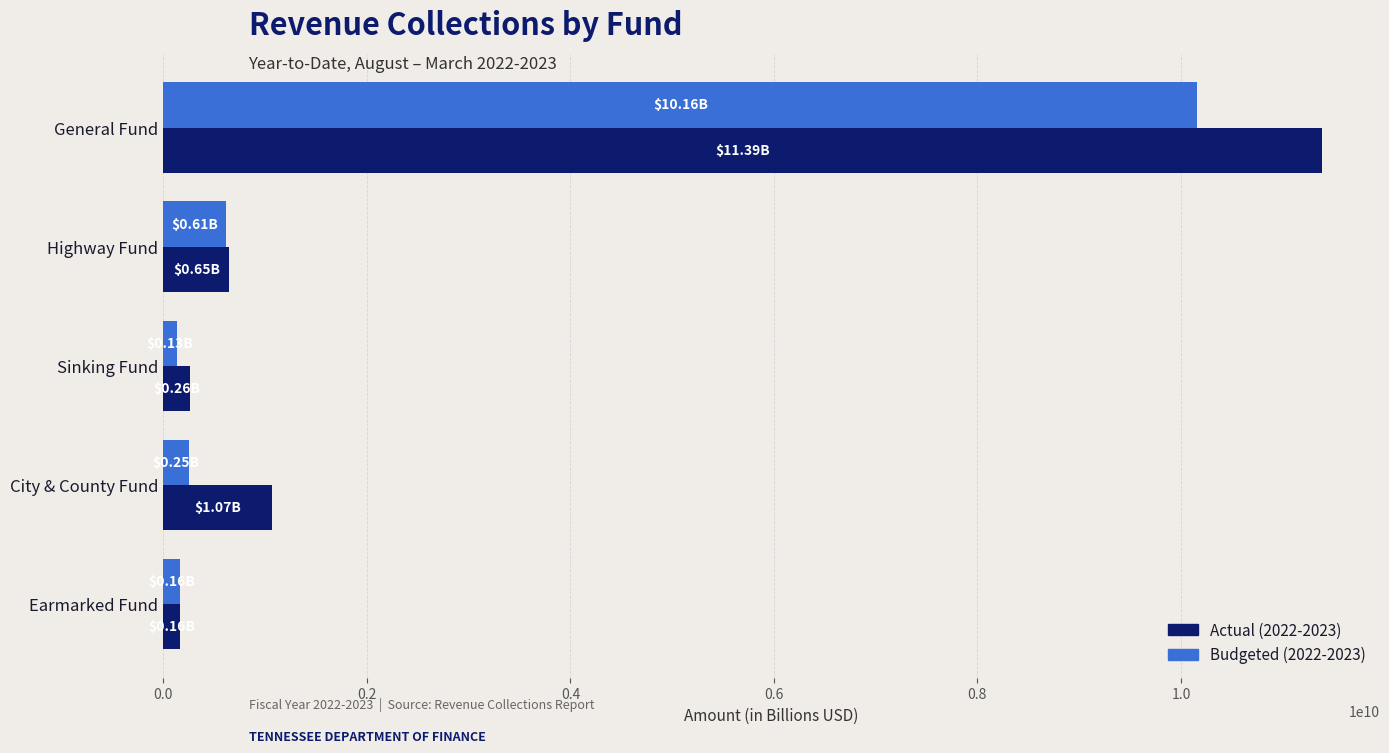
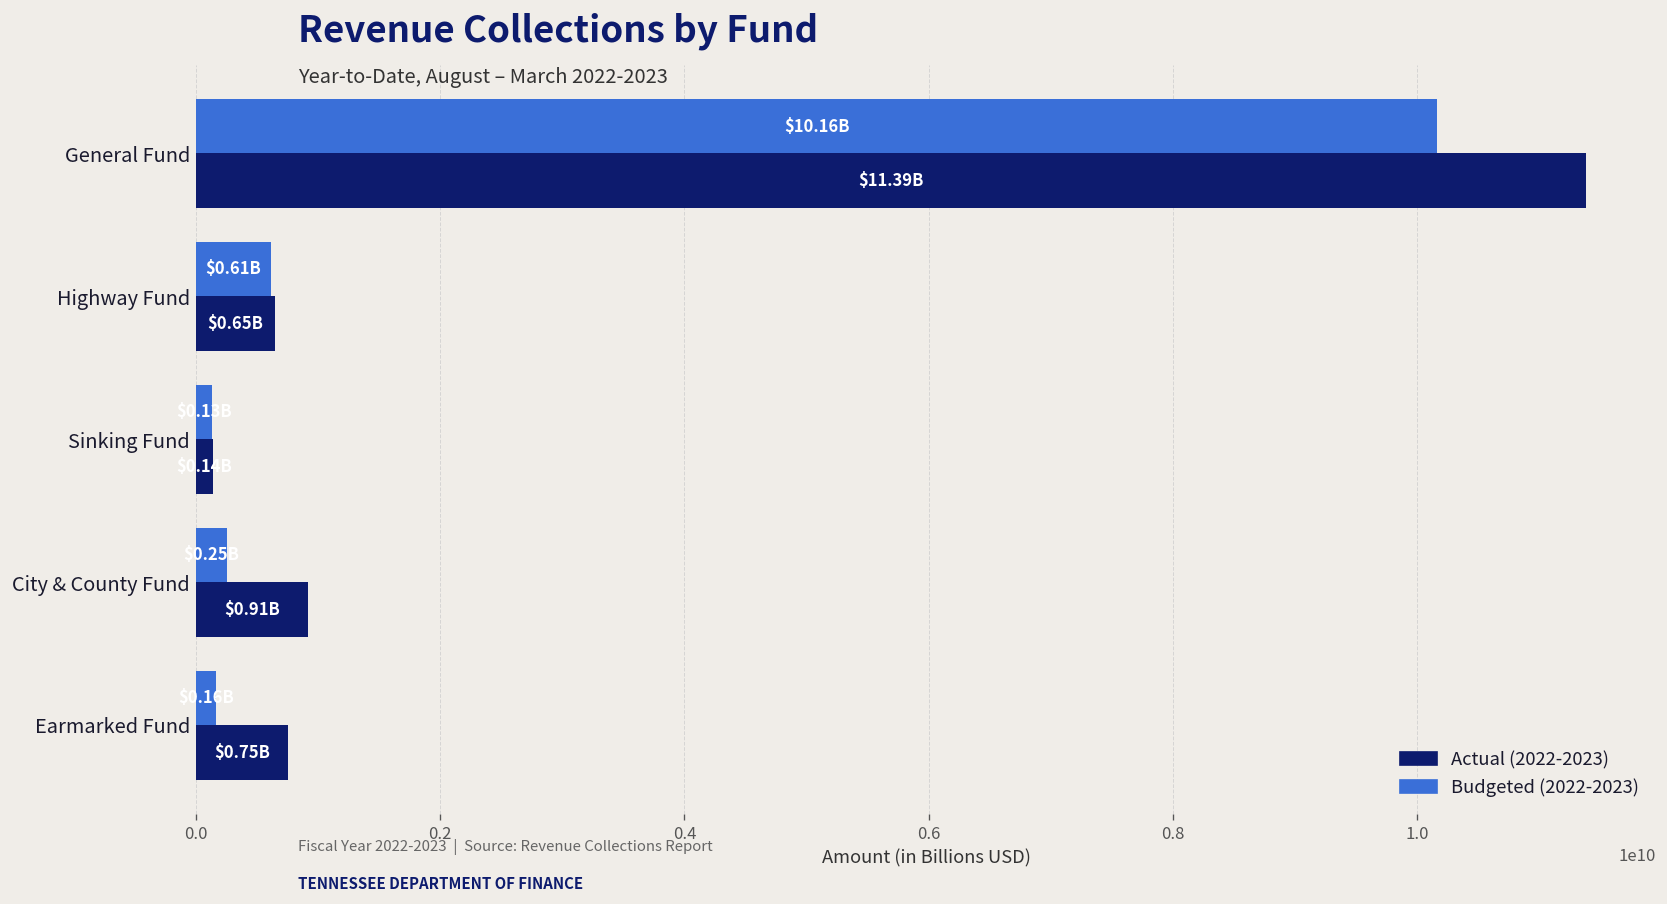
Actual (2022-2023), Sinking Fund: 260000000 -> 140000000
Actual (2022-2023), City & County Fund: $1.07B -> $0.91B
Actual (2022-2023), Earmarked Fund: 160000000 -> 750000000
